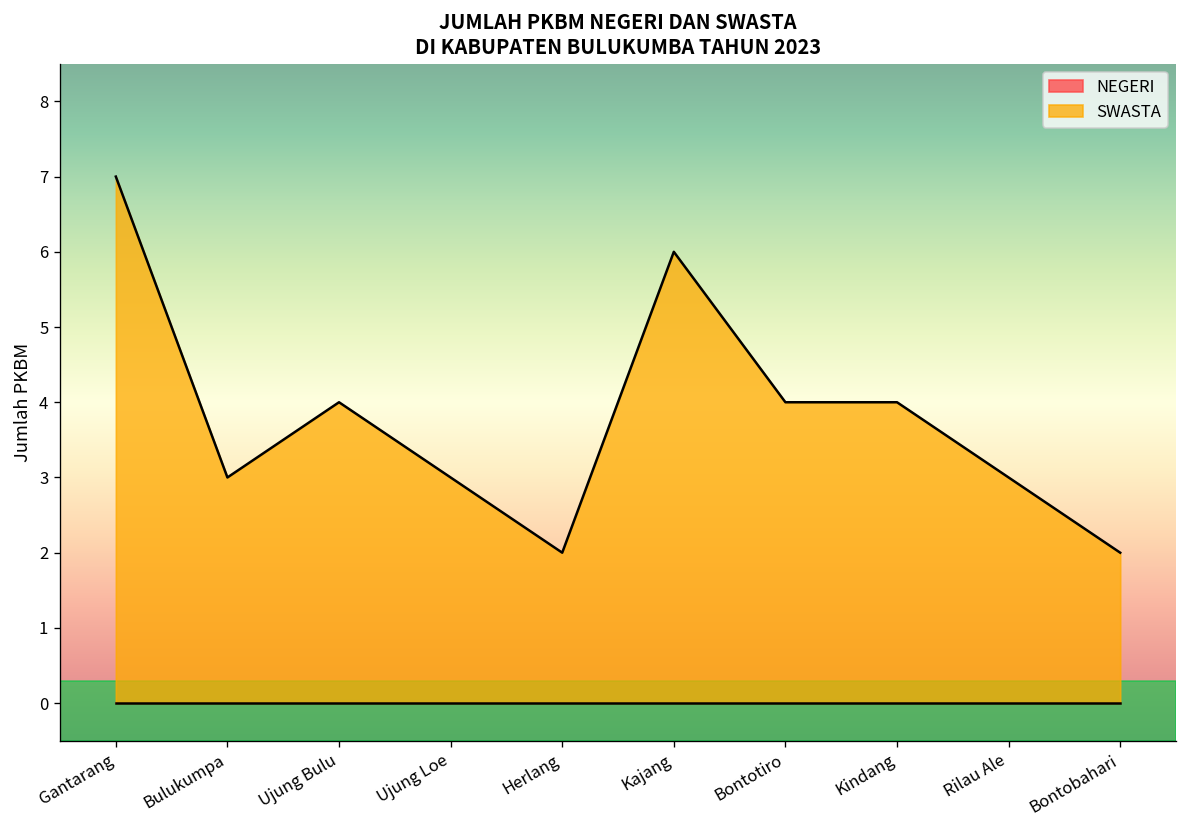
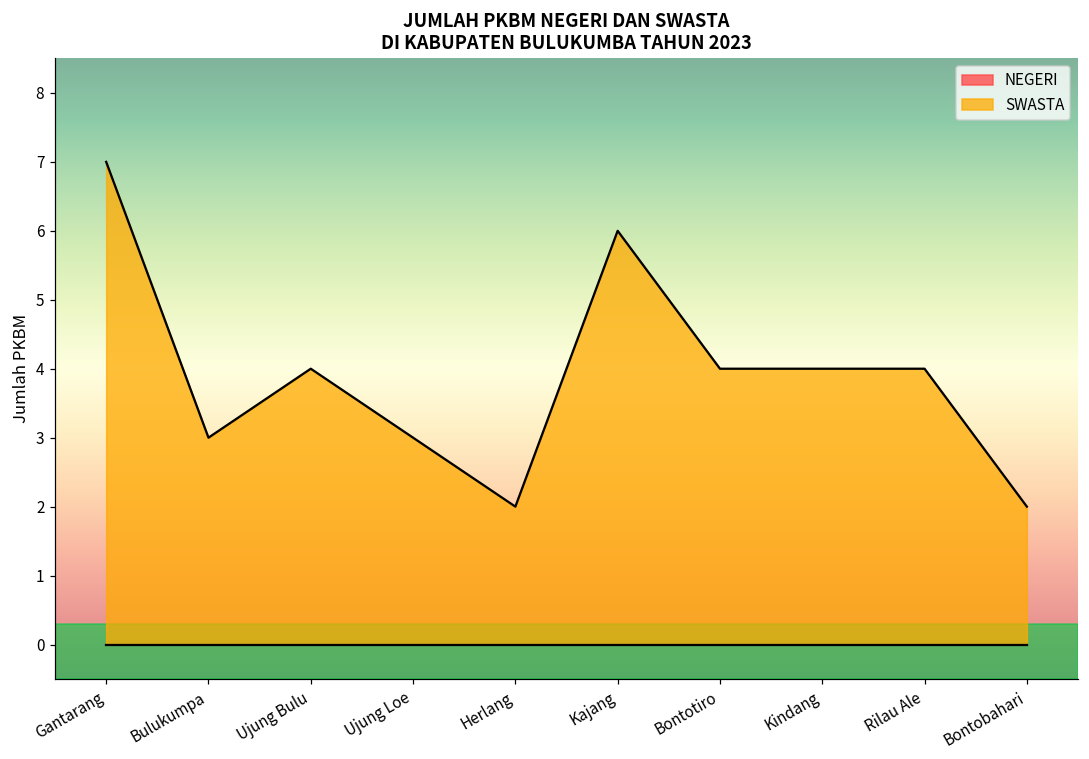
SWASTA, Rilau Ale: 3 -> 4
